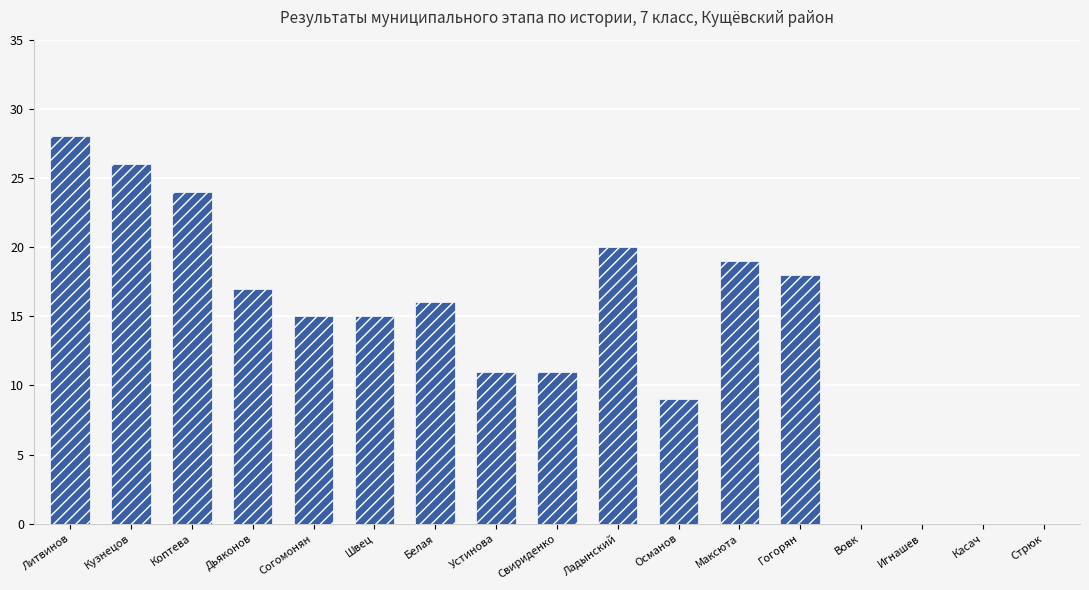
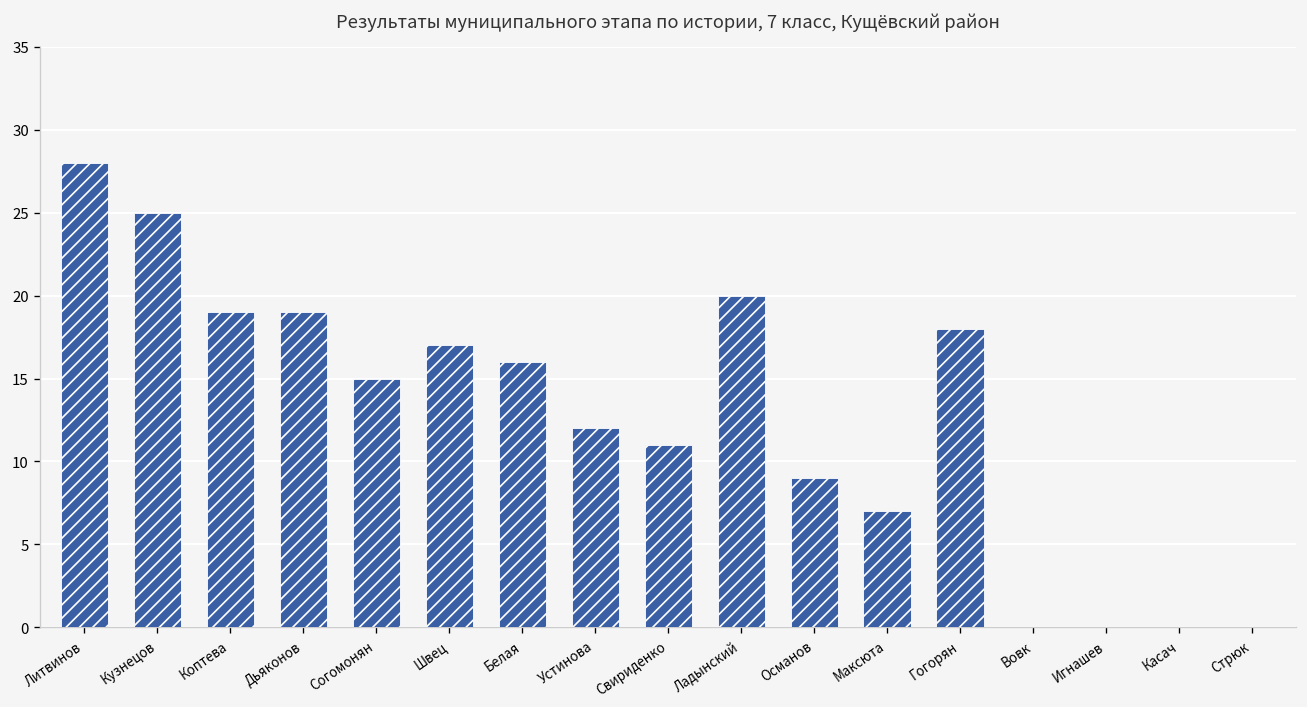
Кузнецов: 26 -> 25
Коптева: 24 -> 19
Дьяконов: 17 -> 19
Швец: 15 -> 17
Устинова: 11 -> 12
Максюта: 19 -> 7
